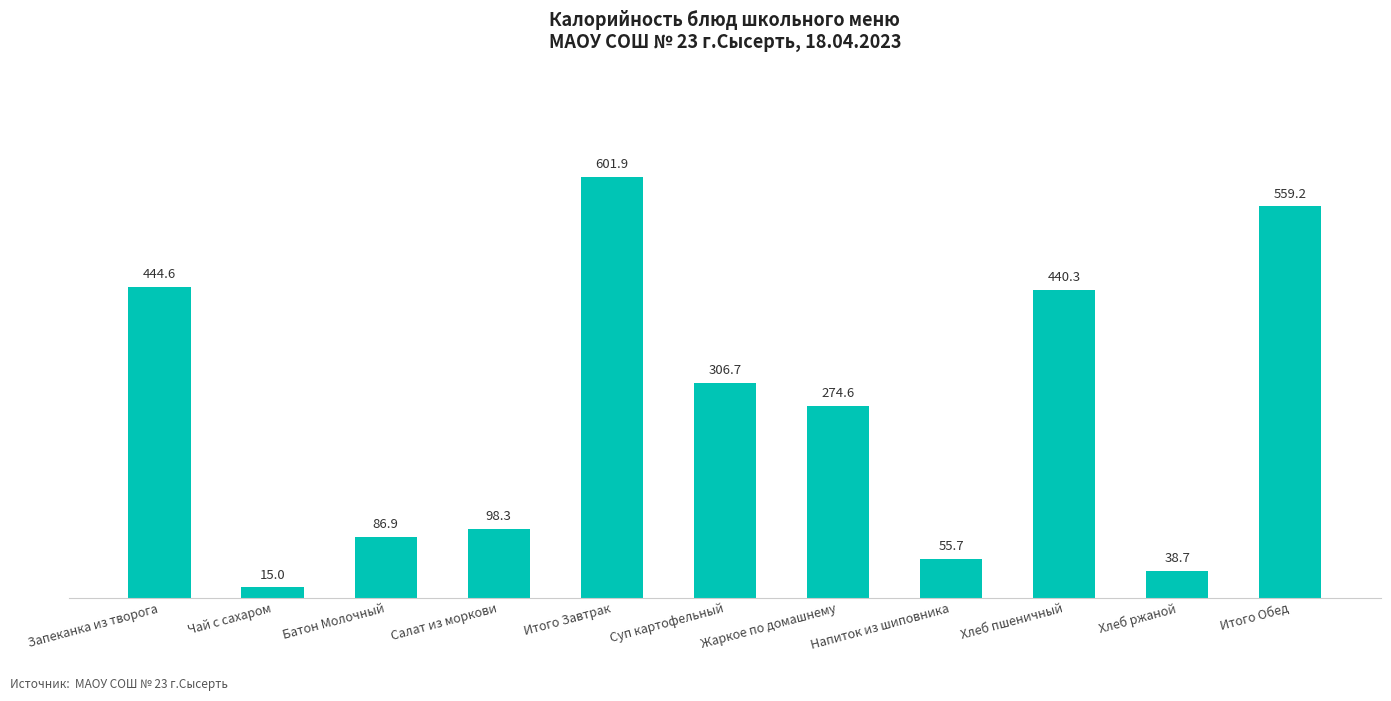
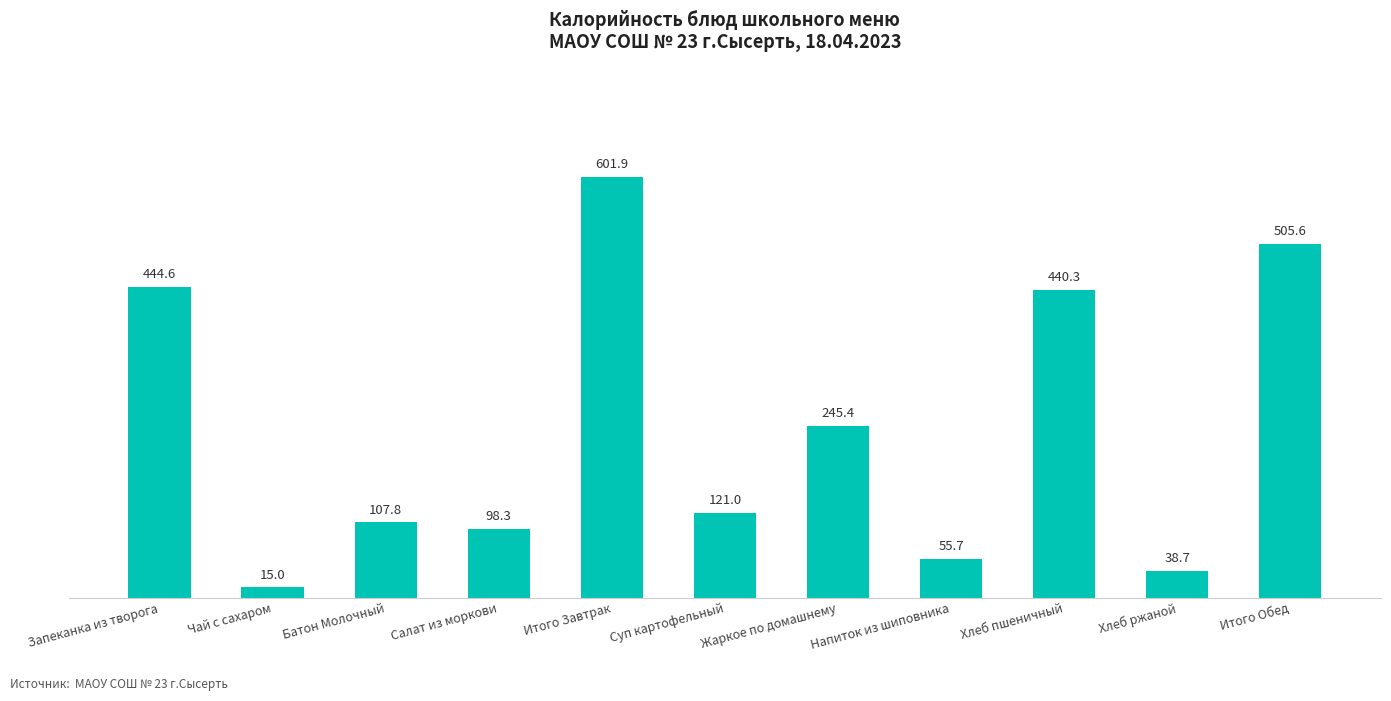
Батон Молочный: 86.9 -> 107.8
Суп картофельный: 306.7 -> 121.0
Жаркое по домашнему: 274.6 -> 245.4
Итого Обед: 559.2 -> 505.6
